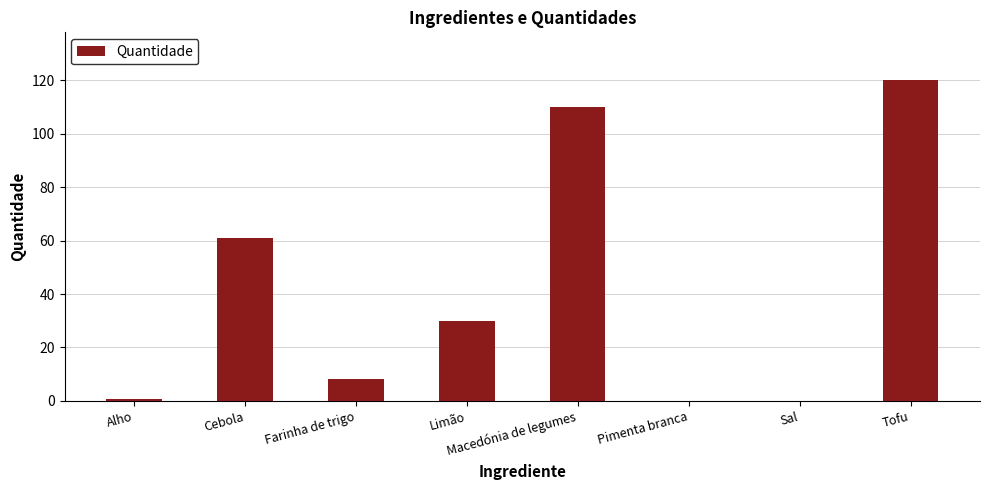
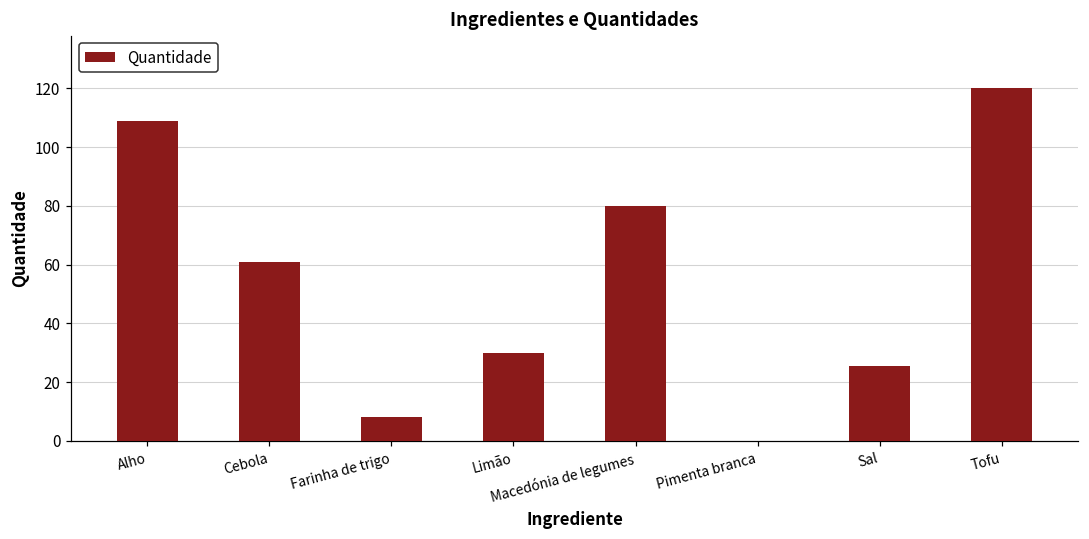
Alho: 1 -> 109
Macedónia de legumes: 110 -> 80
Sal: 0 -> 26
